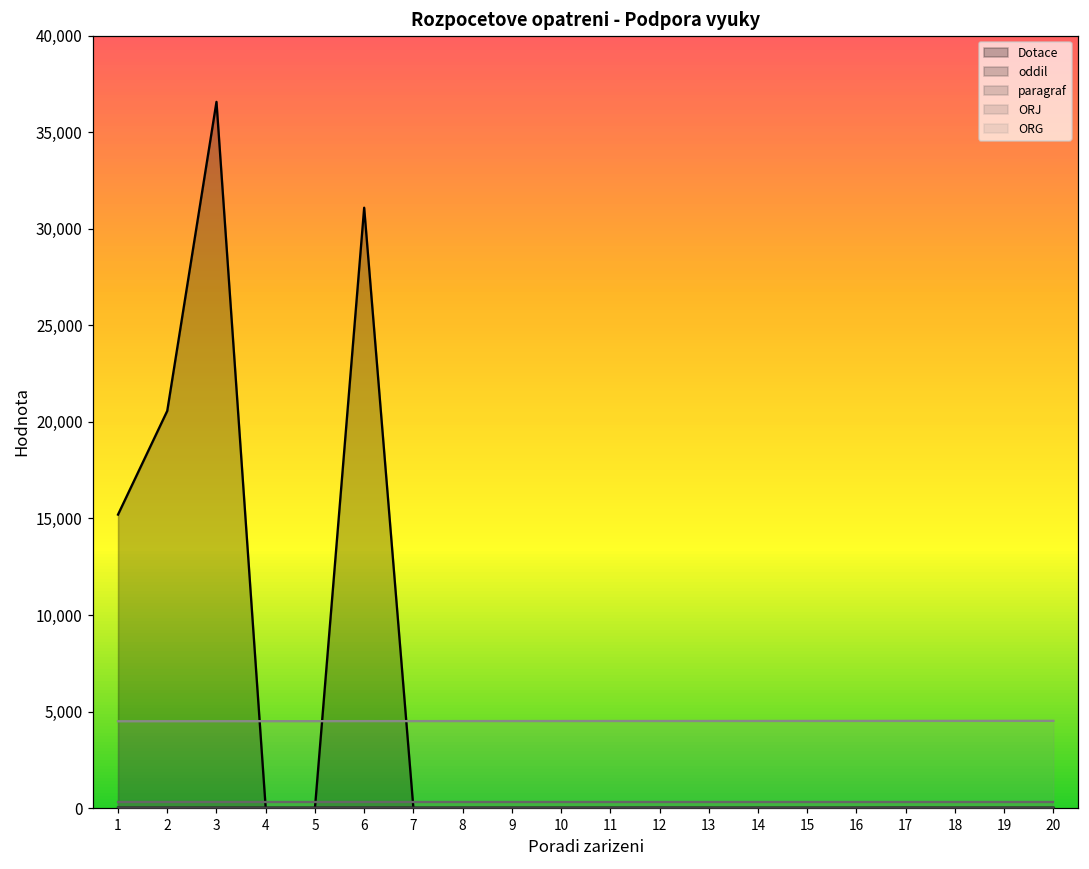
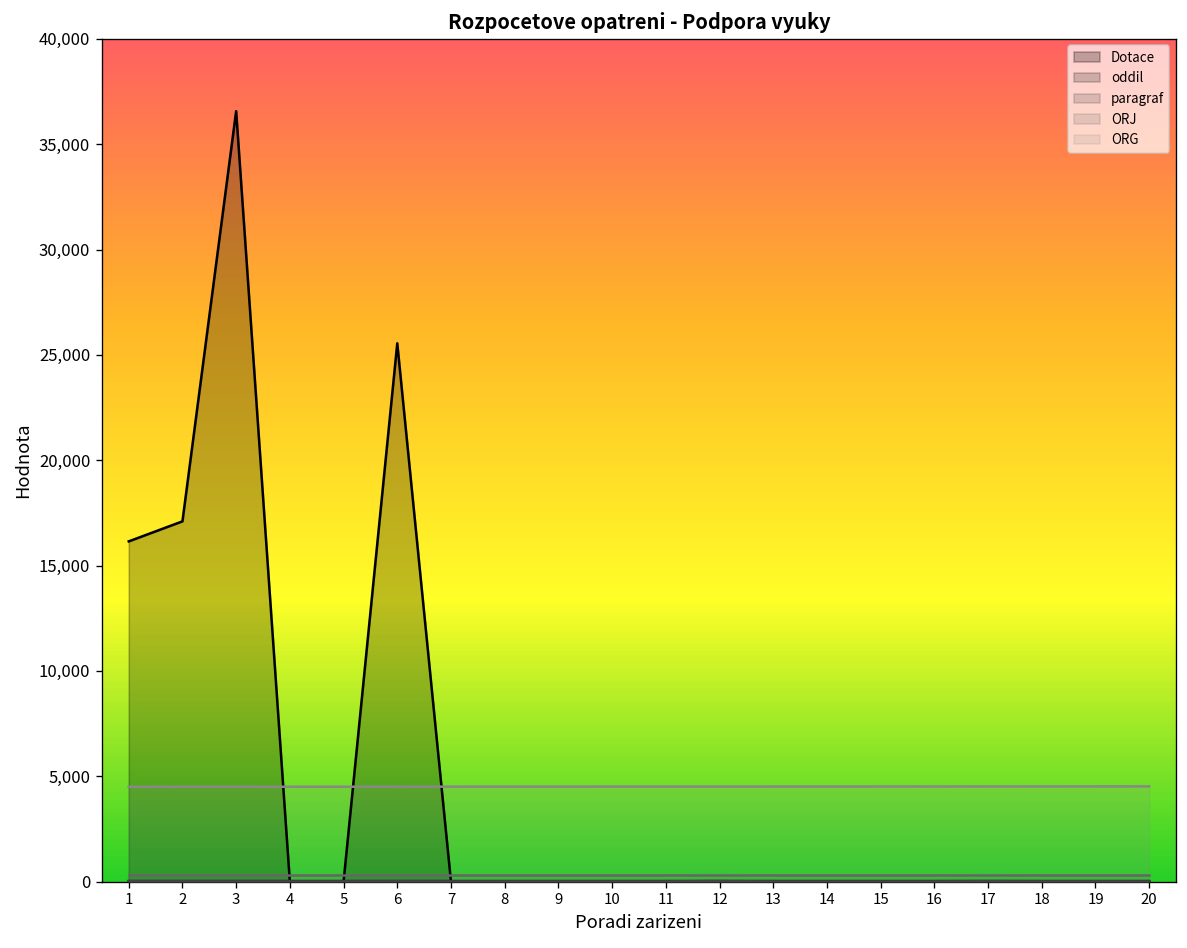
Dotace, 1: 15,200 -> 16,100
Dotace, 2: 20,600 -> 17,100
Dotace, 6: 31,100 -> 25,500
